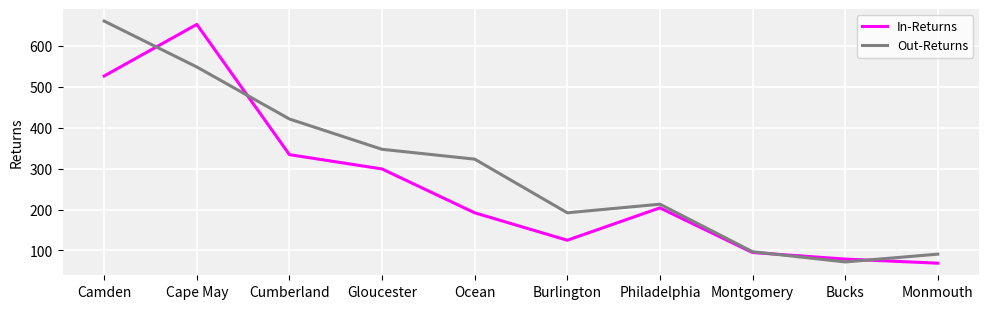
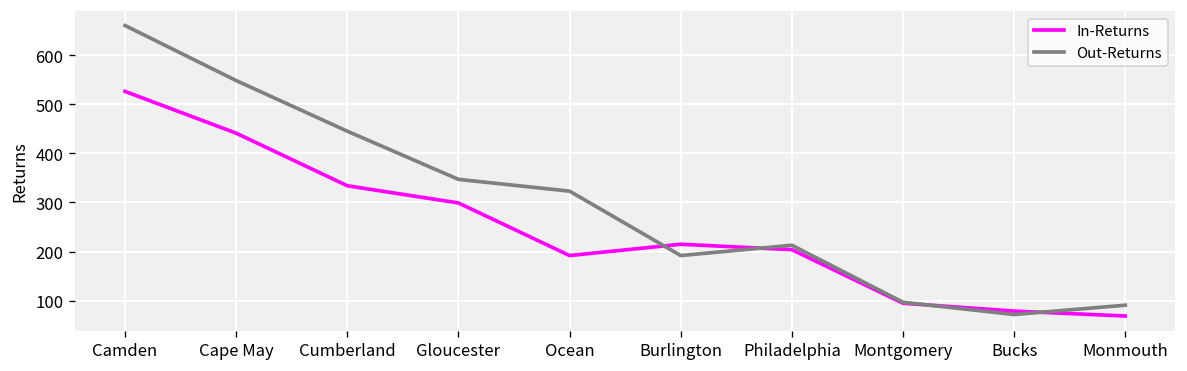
In-Returns, Cape May: 650 -> 440
Out-Returns, Cumberland: 420 -> 450
In-Returns, Burlington: 130 -> 220
